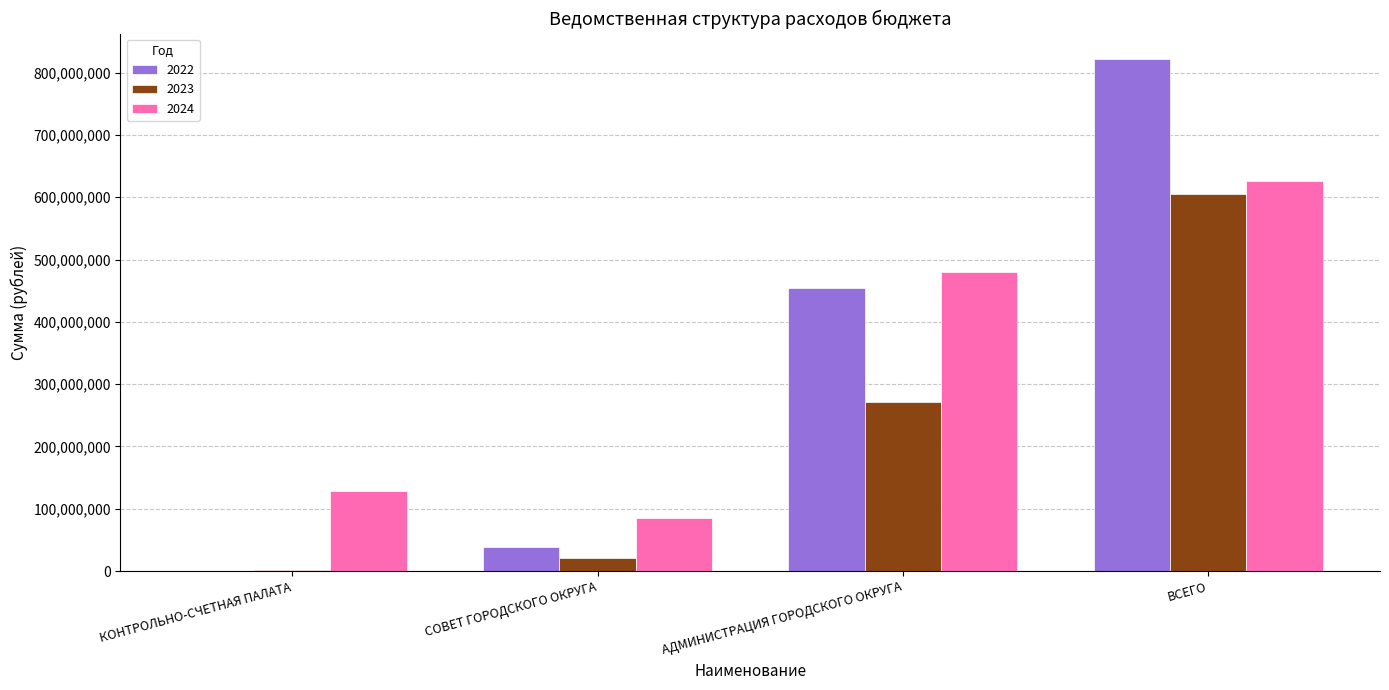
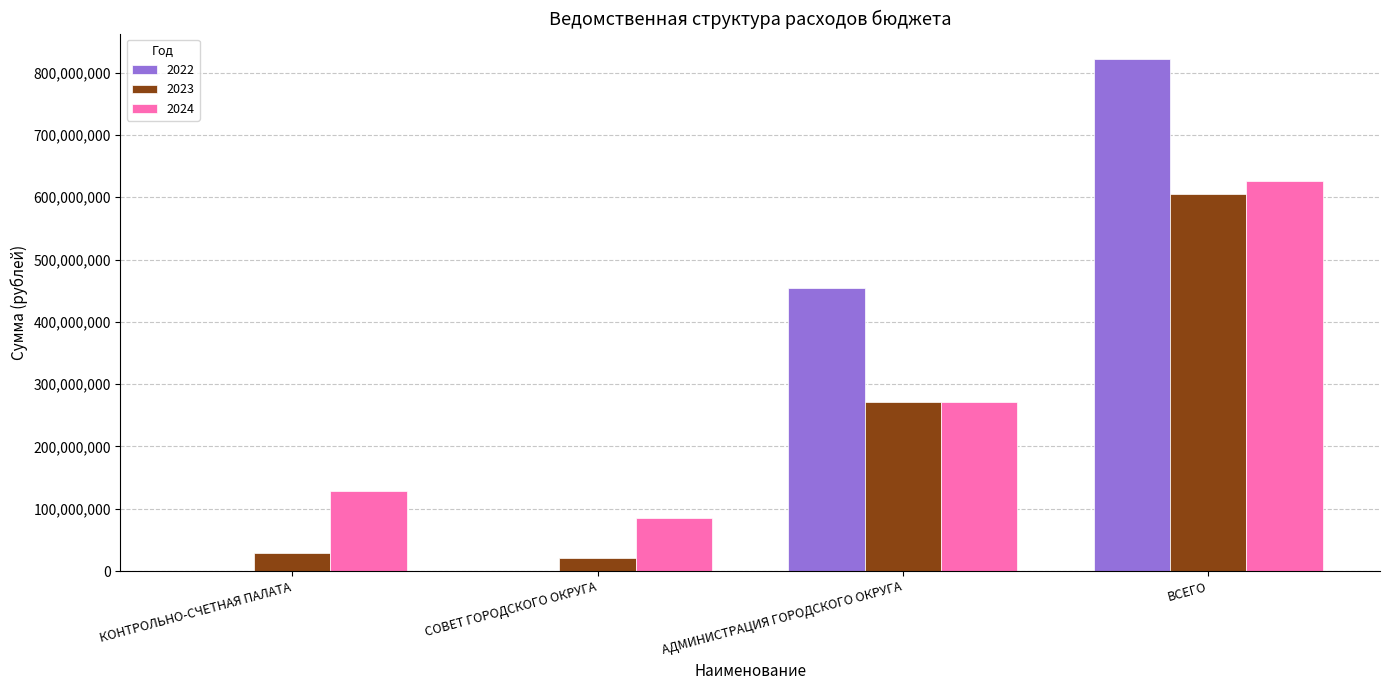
2023, КОНТРОЛЬНО-СЧЕТНАЯ ПАЛАТА: 0 -> 30,000,000
2022, СОВЕТ ГОРОДСКОГО ОКРУГА: 40,000,000 -> 0
2024, АДМИНИСТРАЦИЯ ГОРОДСКОГО ОКРУГА: 480,000,000 -> 270,000,000
